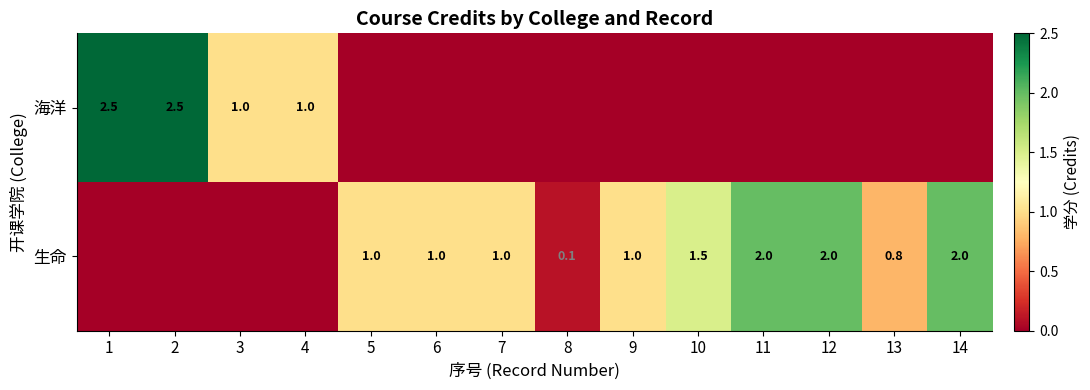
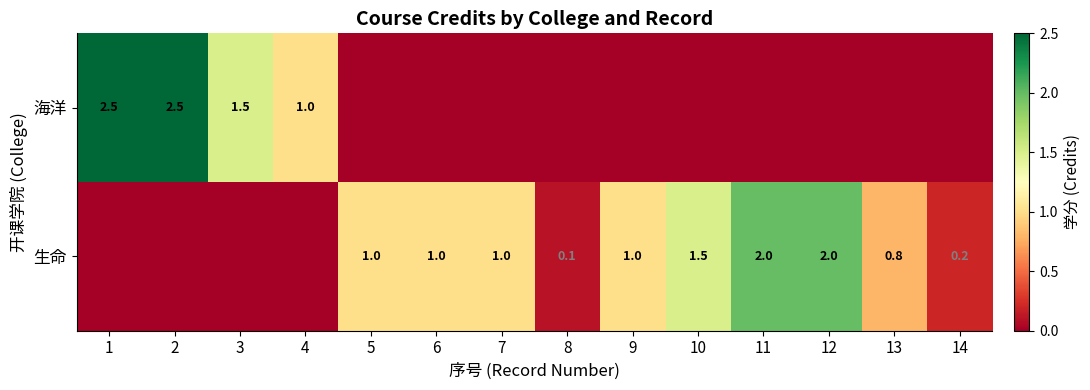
海洋, 3: 1.0 -> 1.5
生命, 14: 2.0 -> 0.2
